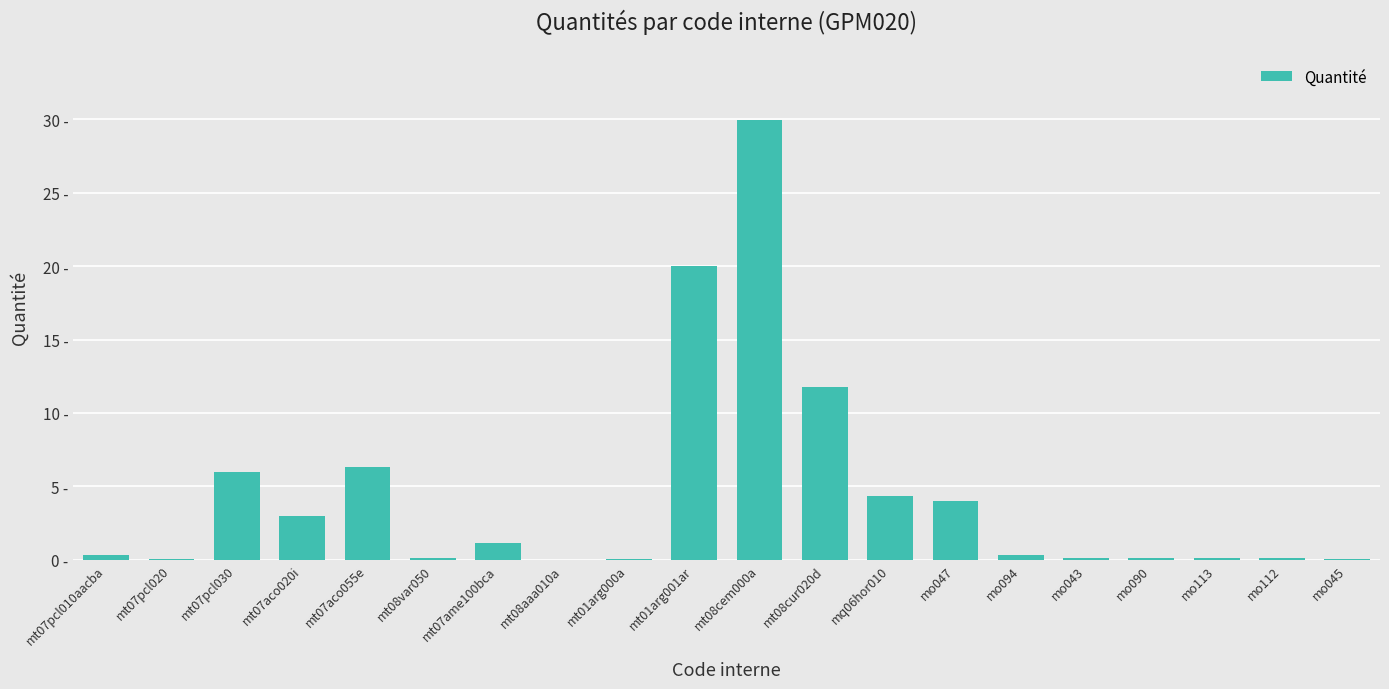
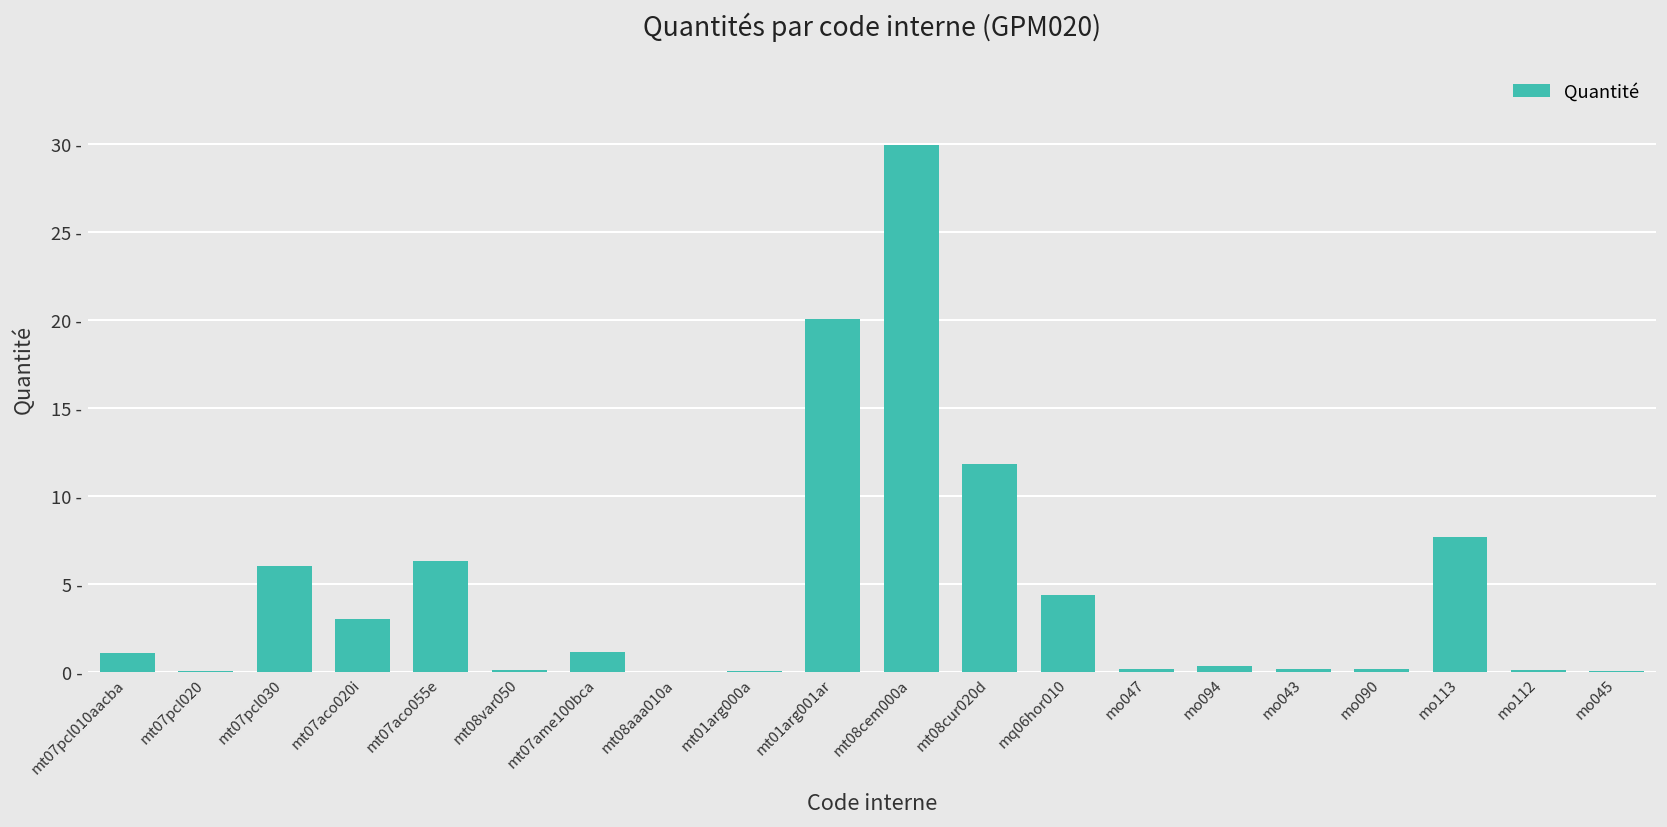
mt07pcl010aacba: 0.3 - -> 1.1 -
mo047: 4.0 - -> 0.2 -
mo113: 0.1 - -> 7.7 -
